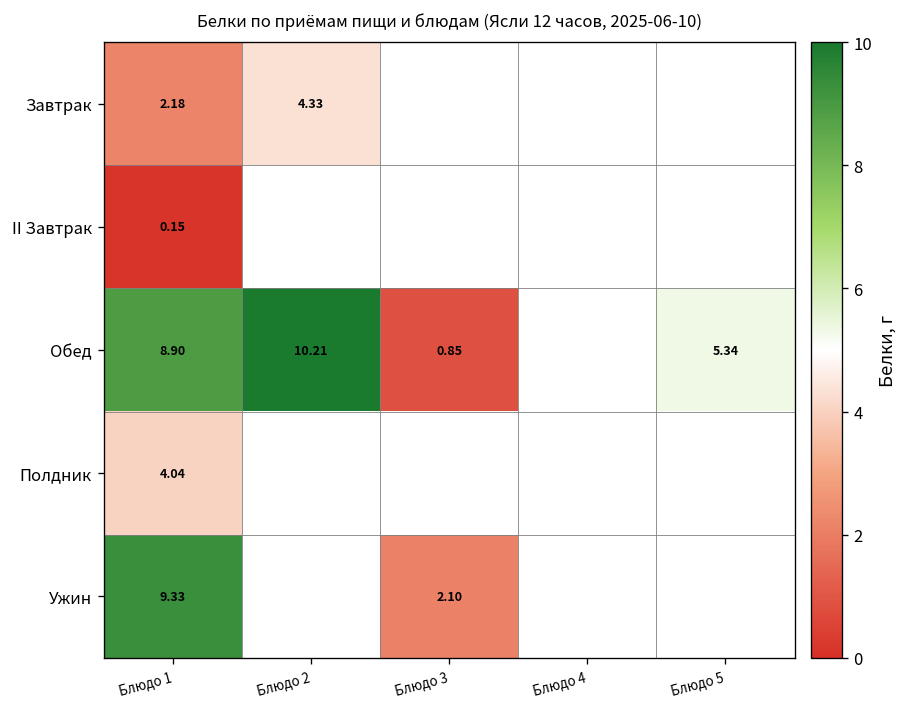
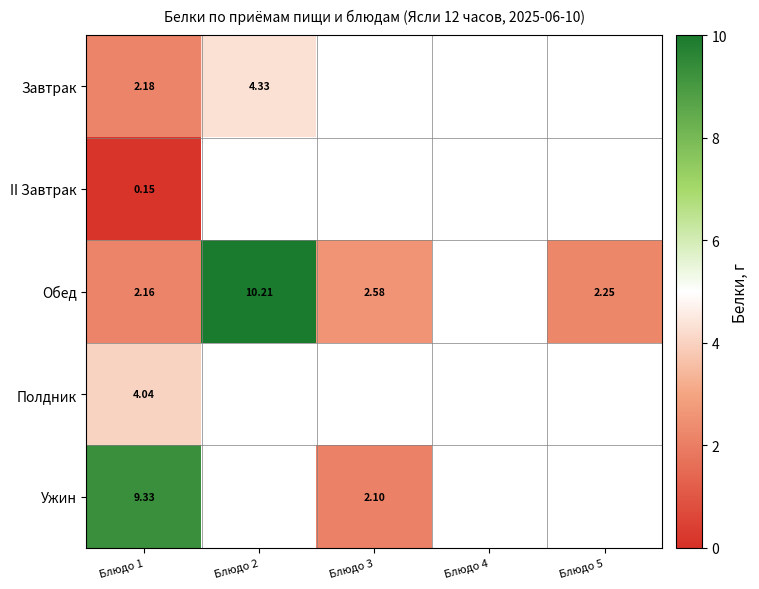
Обед, Блюдо 1: 8.90 -> 2.16
Обед, Блюдо 3: 0.85 -> 2.58
Обед, Блюдо 5: 5.34 -> 2.25
